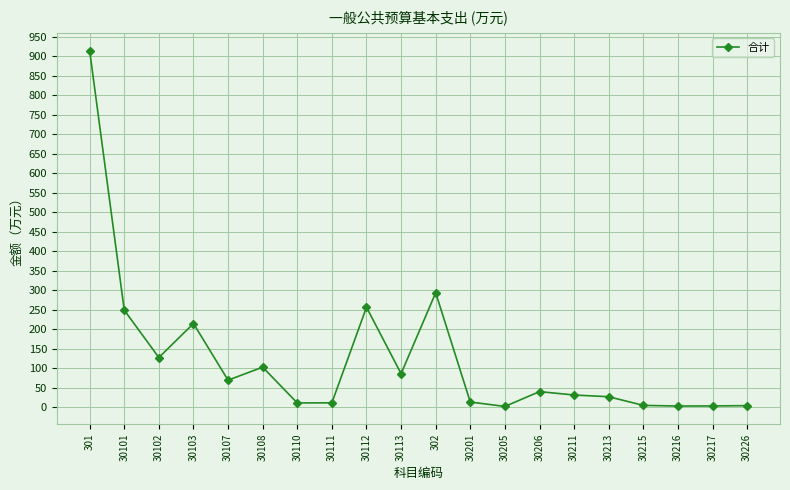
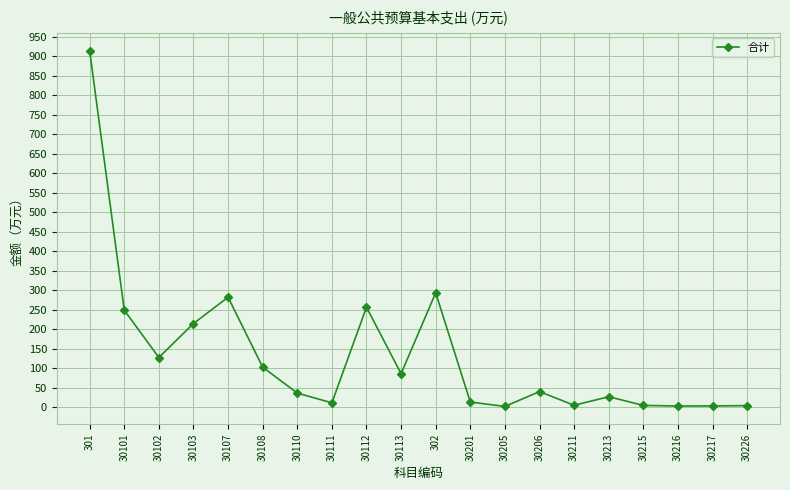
30107: 70 -> 280
30110: 10 -> 40
30211: 30 -> 0
